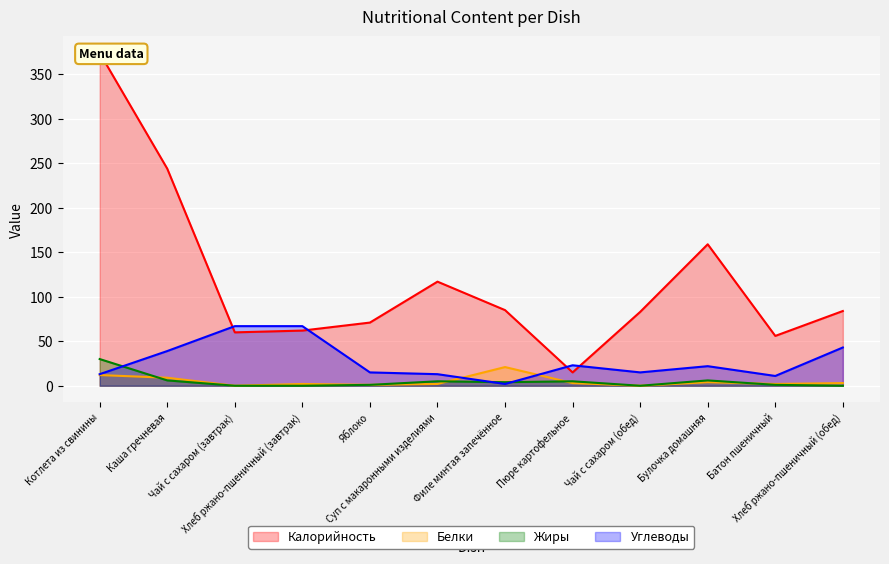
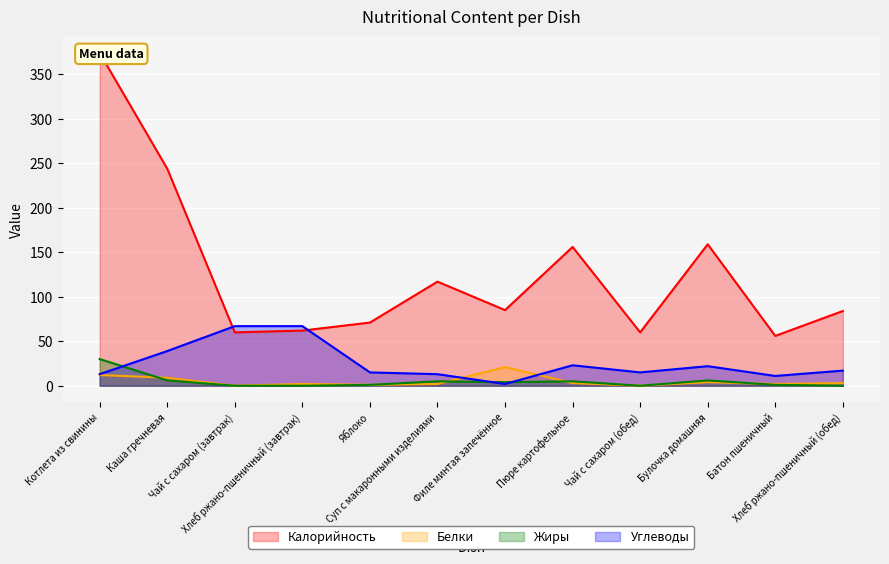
Калорийность, Пюре картофельное: 20 -> 160
Калорийность, Чай с сахаром (обед): 80 -> 60
Углеводы, Хлеб ржано-пшеничный (обед): 40 -> 20
